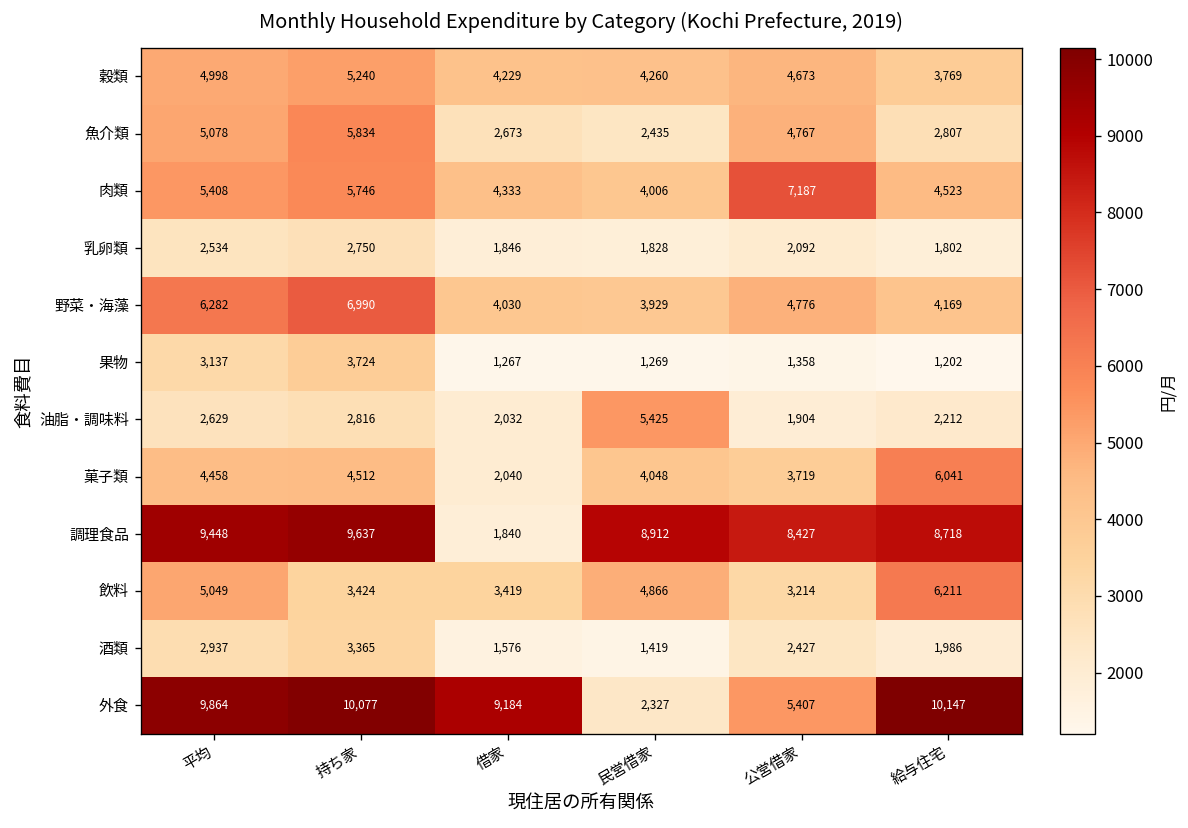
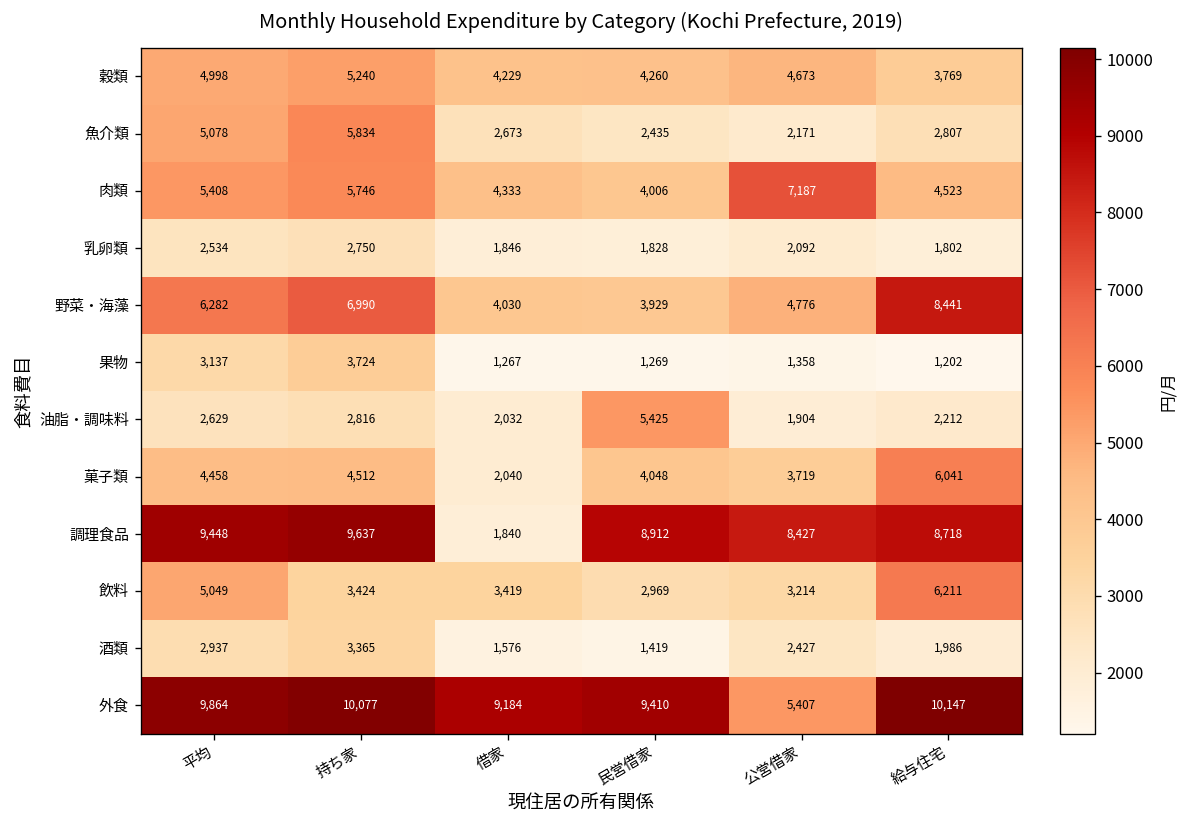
魚介類, 公営借家: 4,767 -> 2,171
野菜・海藻, 給与住宅: 4,169 -> 8,441
飲料, 民営借家: 4,866 -> 2,969
外食, 民営借家: 2,327 -> 9,410
